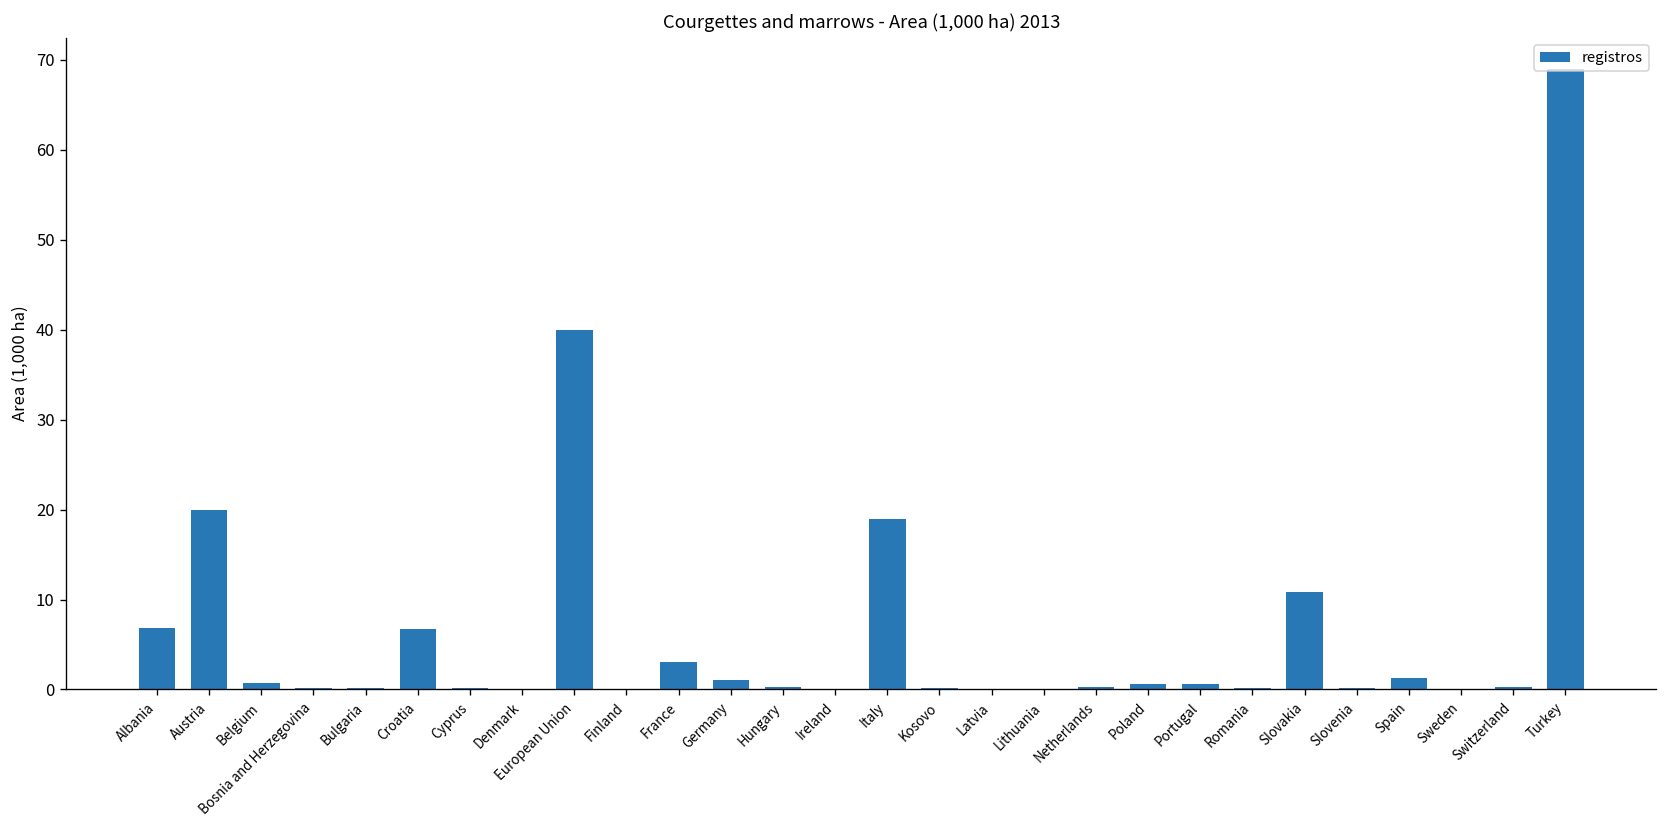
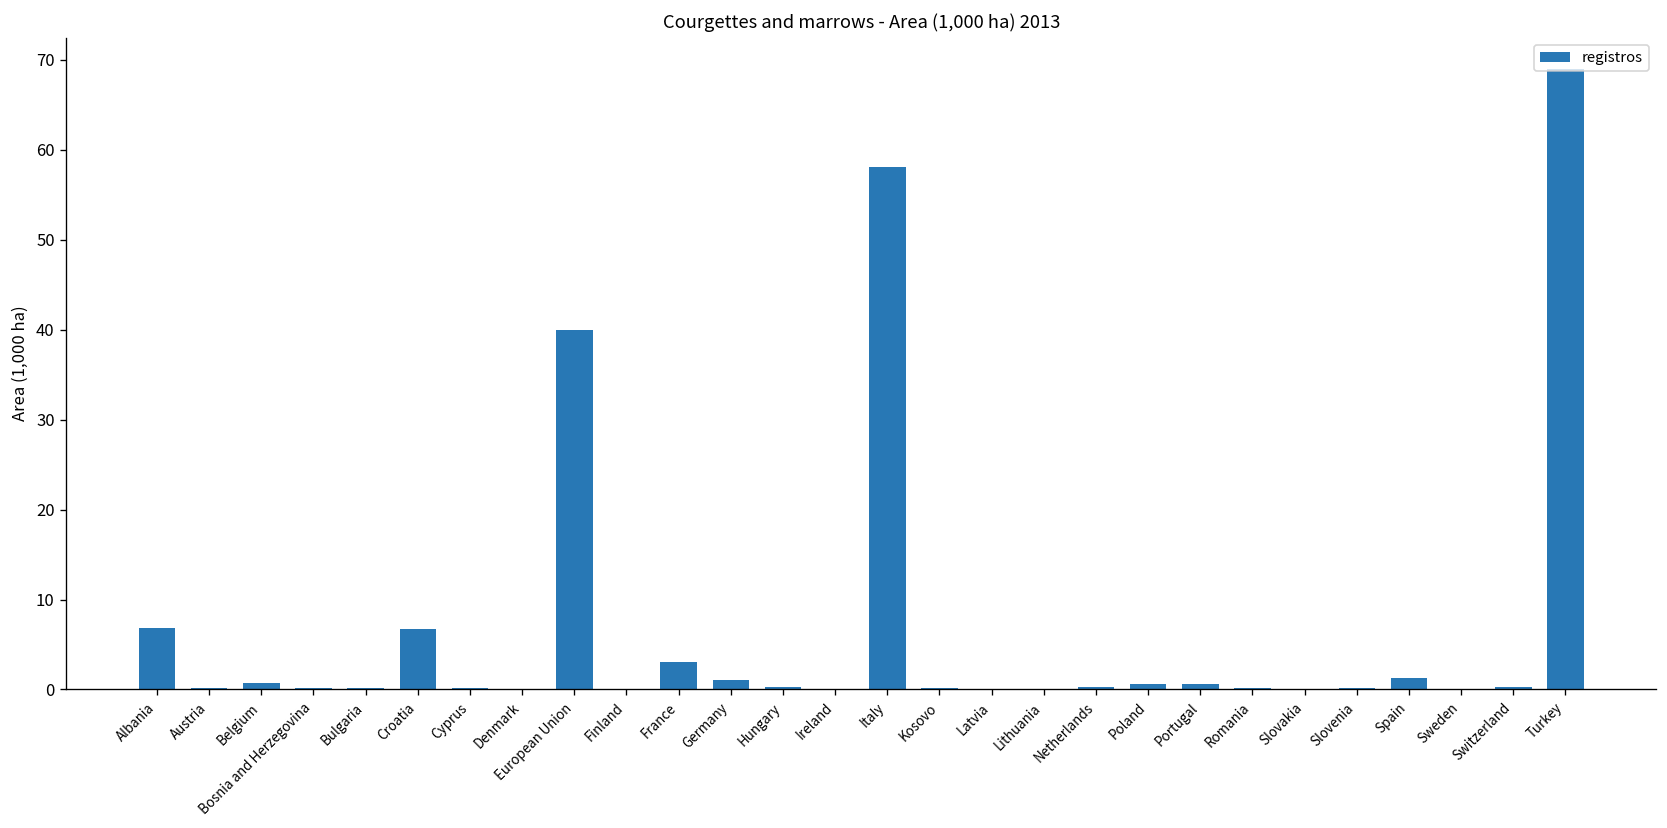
Austria: 20 -> 0
Italy: 19 -> 58
Slovakia: 11 -> 0
